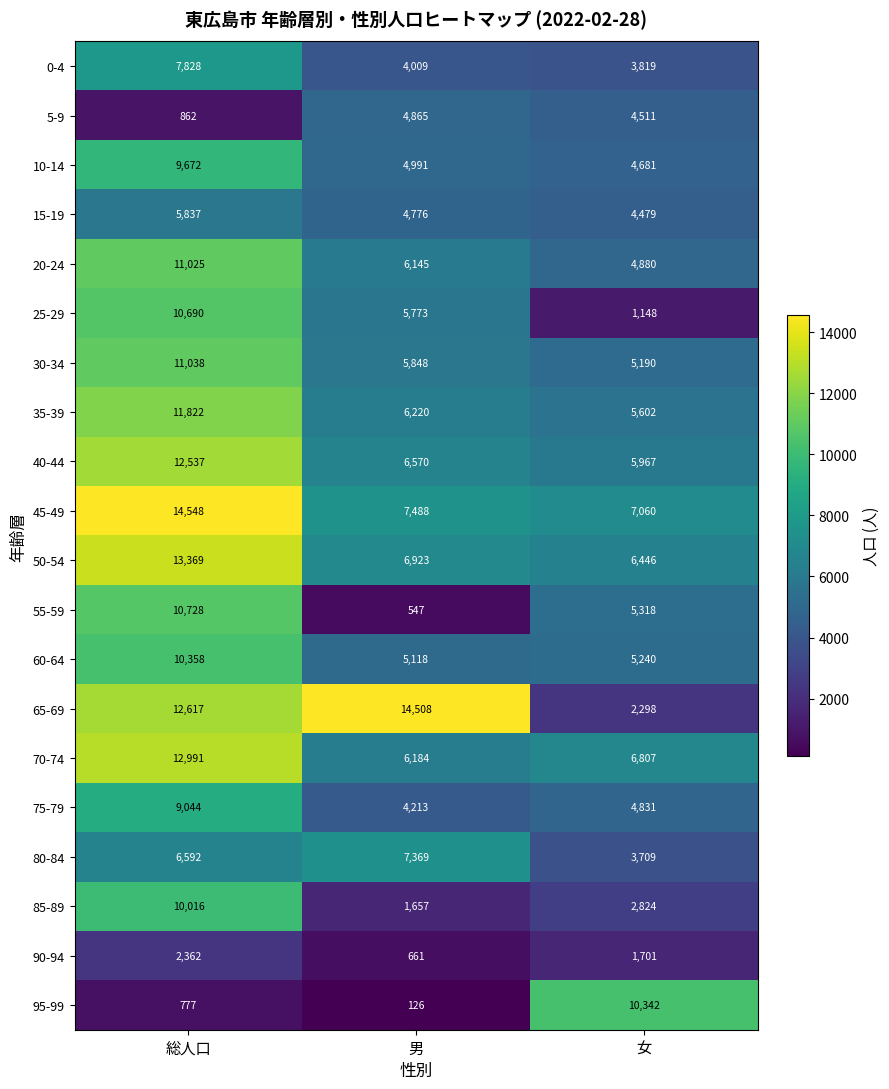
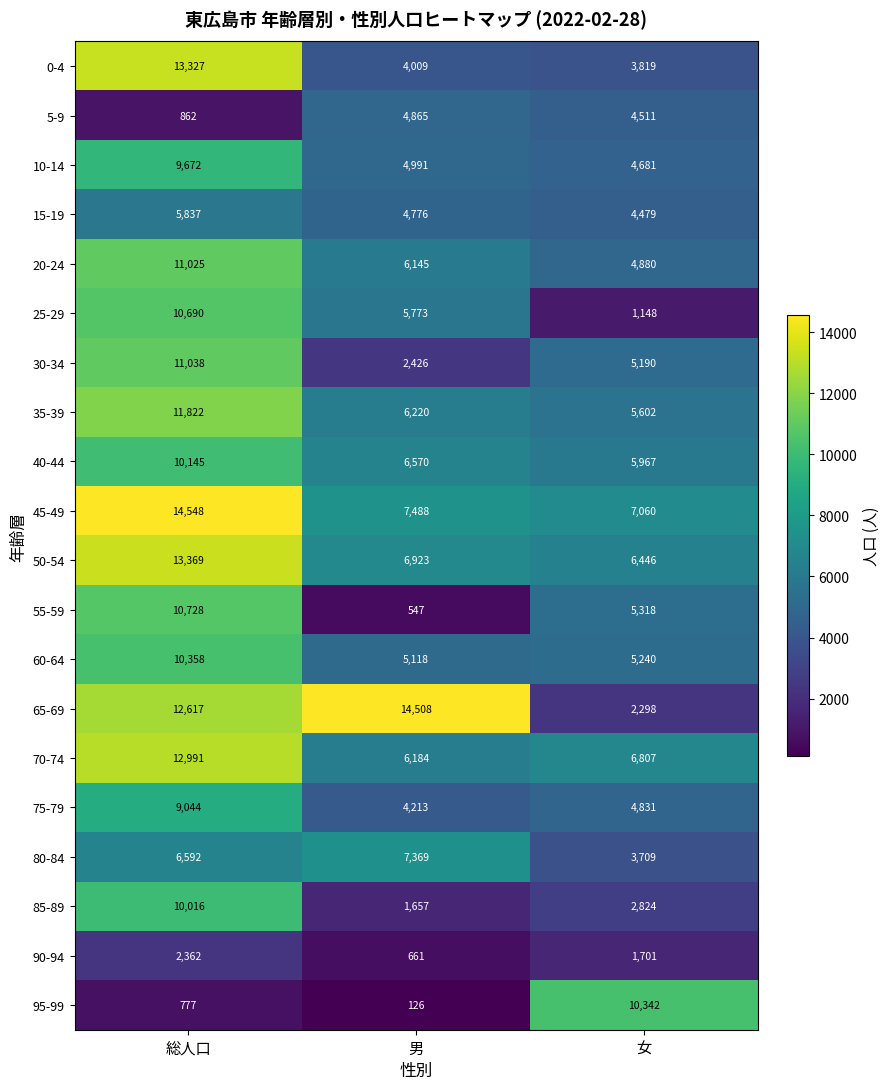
0-4, 総人口: 7,828 -> 13,327
30-34, 男: 5,848 -> 2,426
40-44, 総人口: 12,537 -> 10,145
